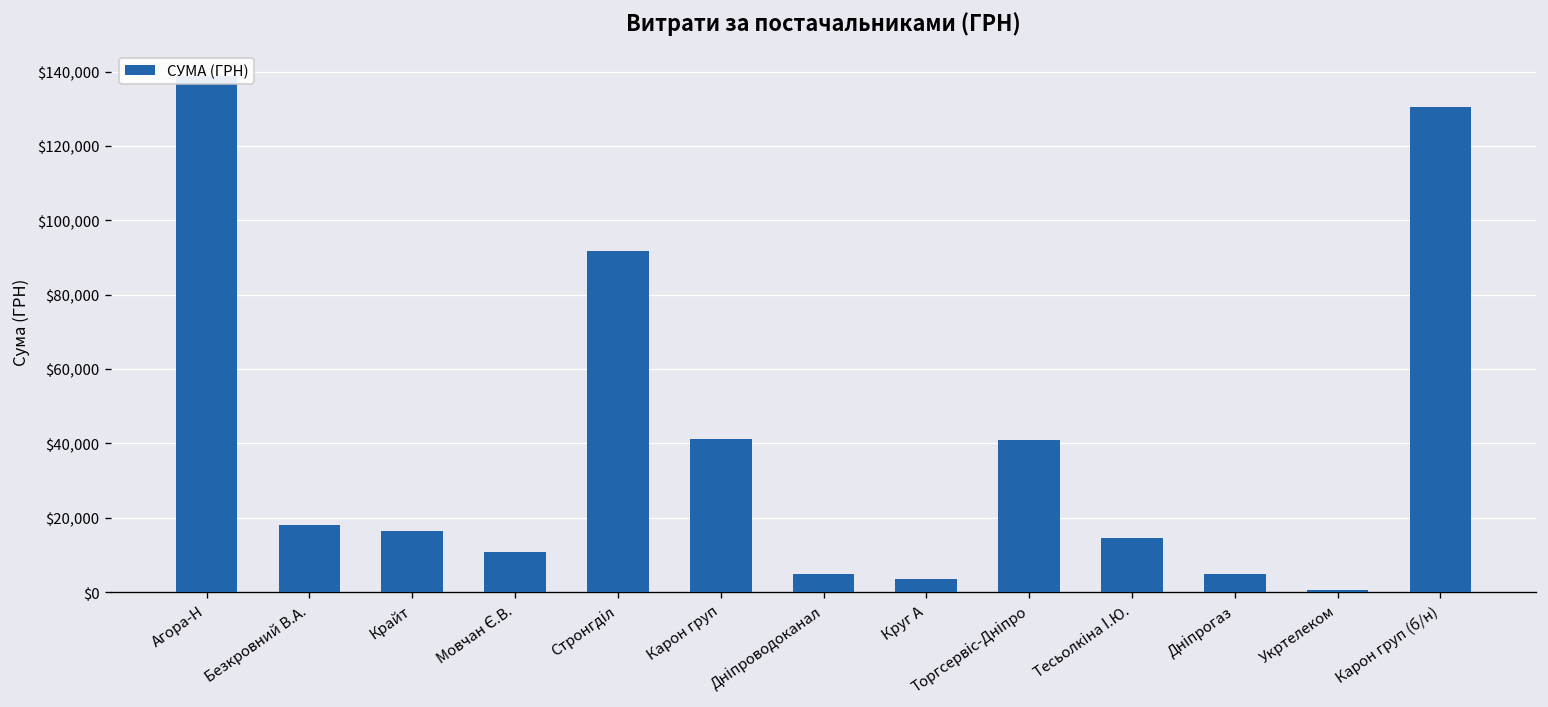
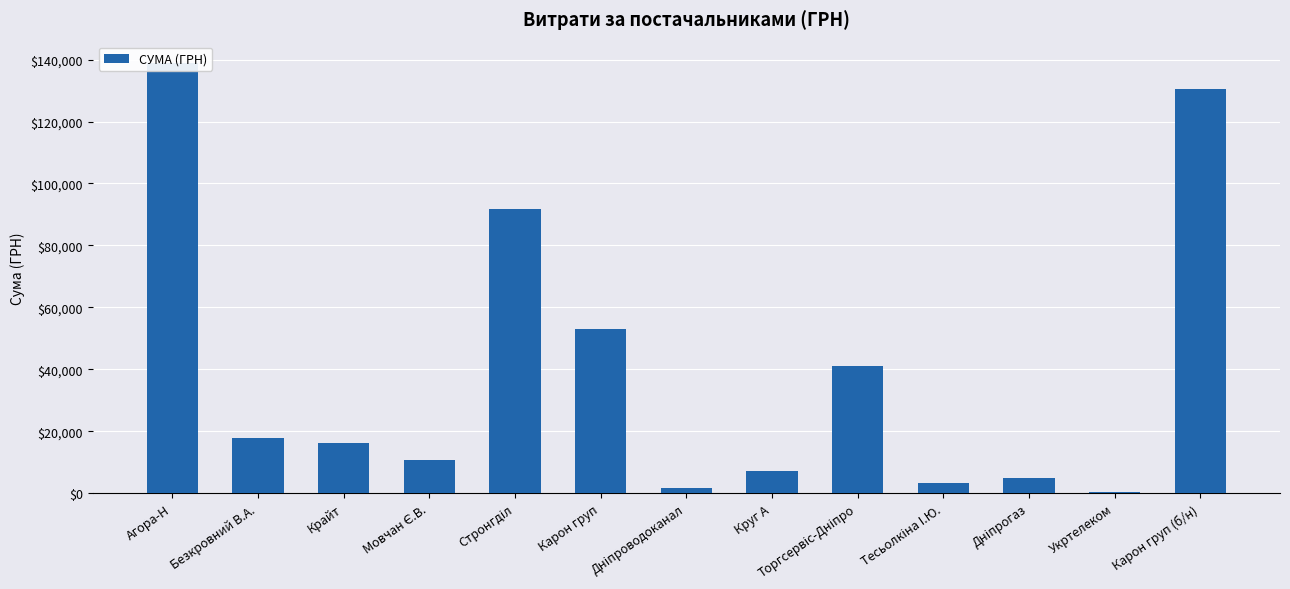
Карон груп: $41,000 -> $53,000
Дніпроводоканал: $5,000 -> $2,000
Круг А: $4,000 -> $7,000
Тесьолкіна І.Ю.: $15,000 -> $3,000
